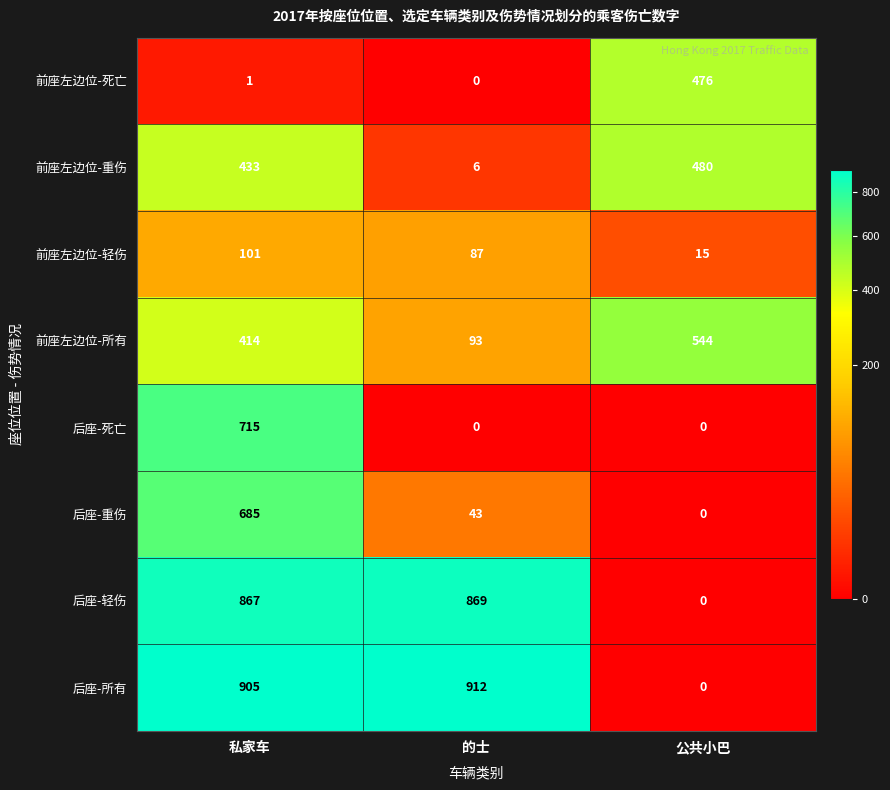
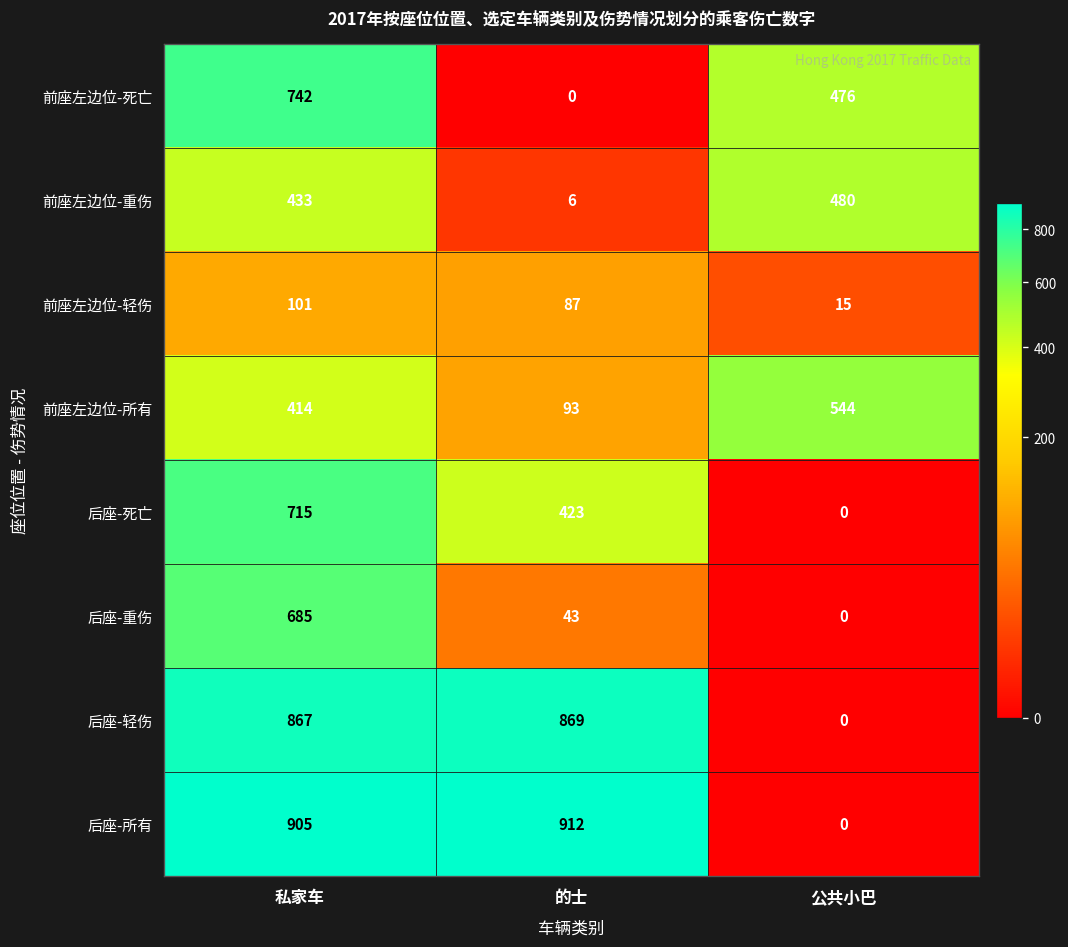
前座左边位-死亡, 私家车: 1 -> 742
后座-死亡, 的士: 0 -> 423
